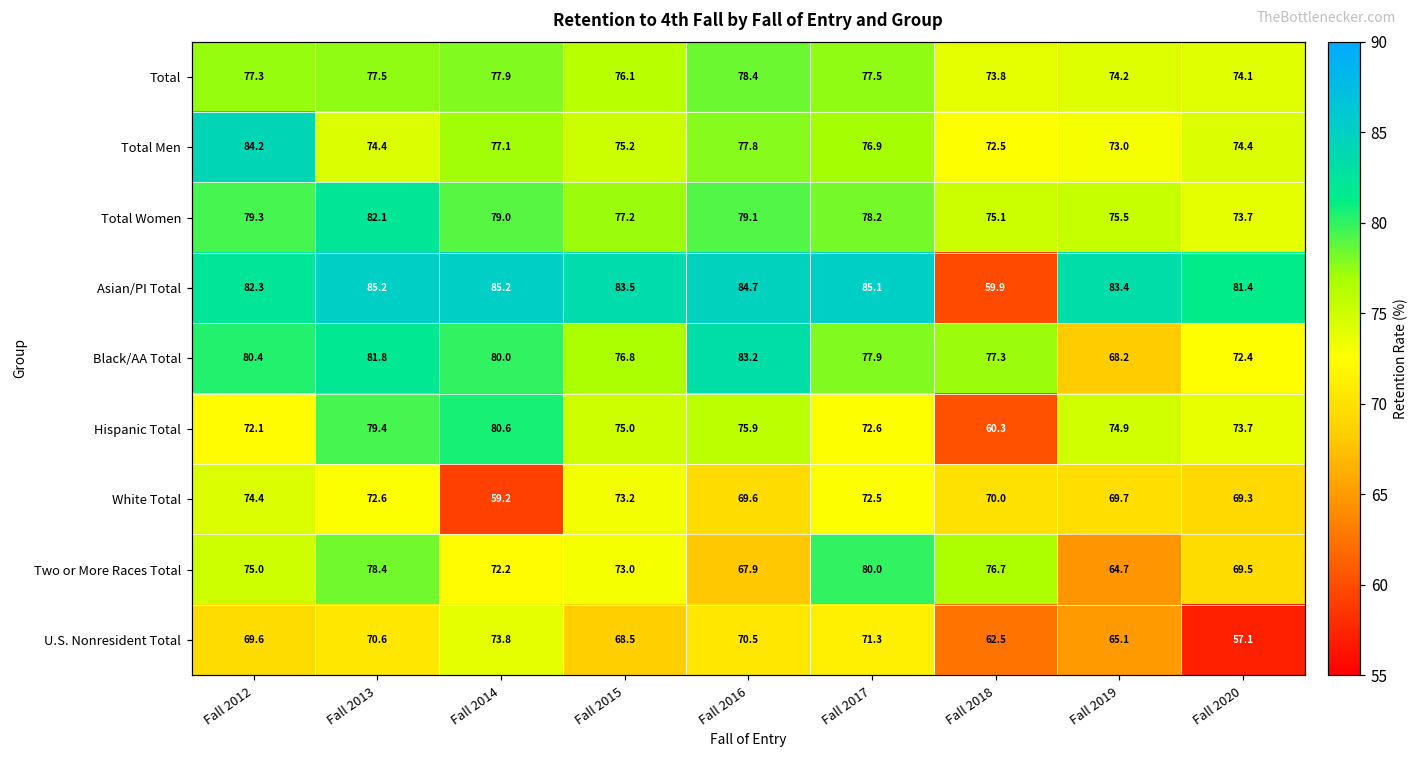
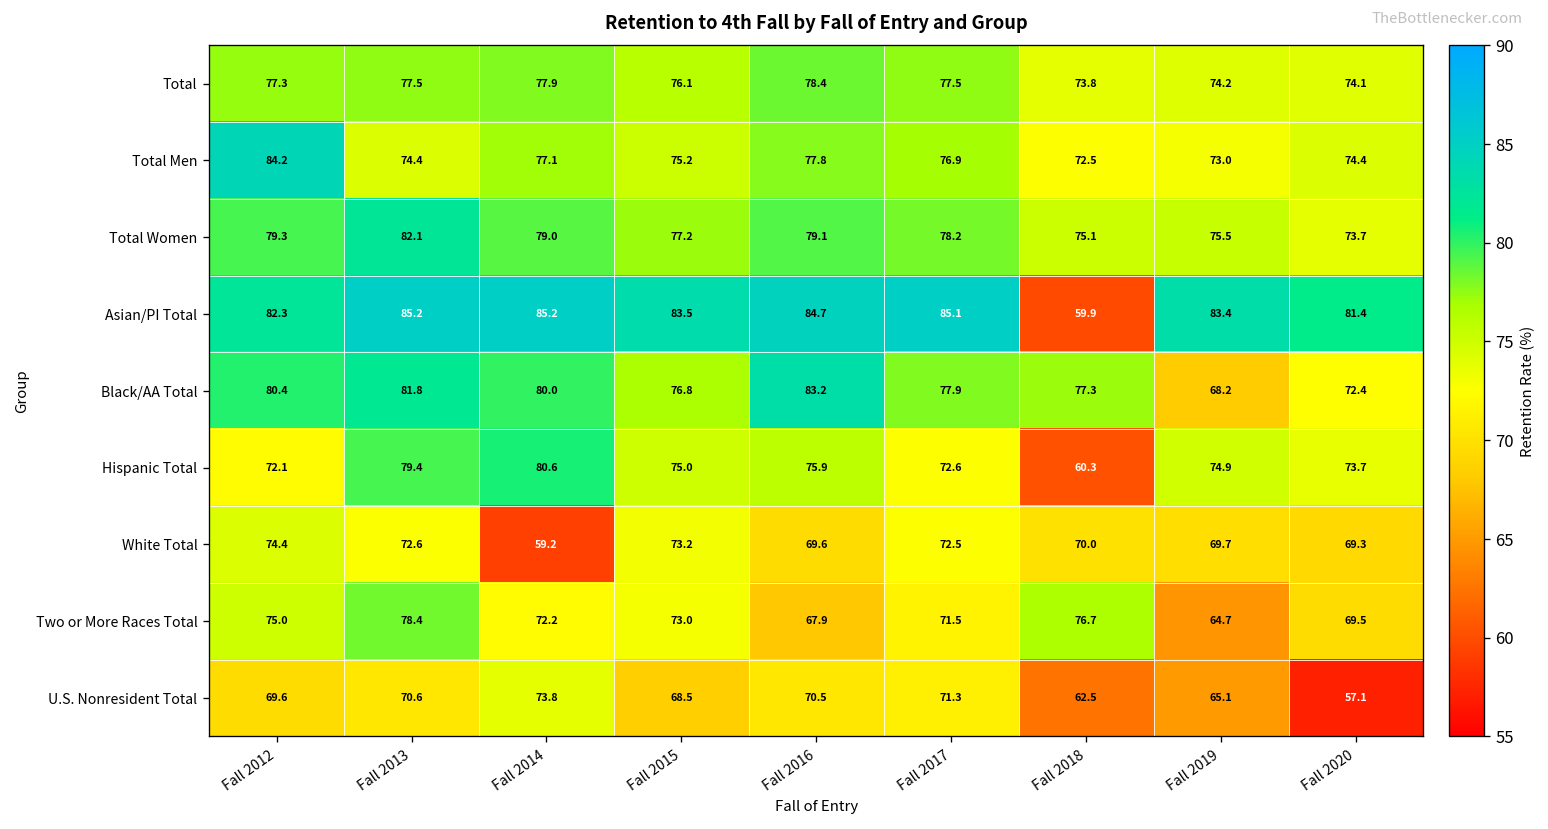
Two or More Races Total, Fall 2017: 80.0 -> 71.5
